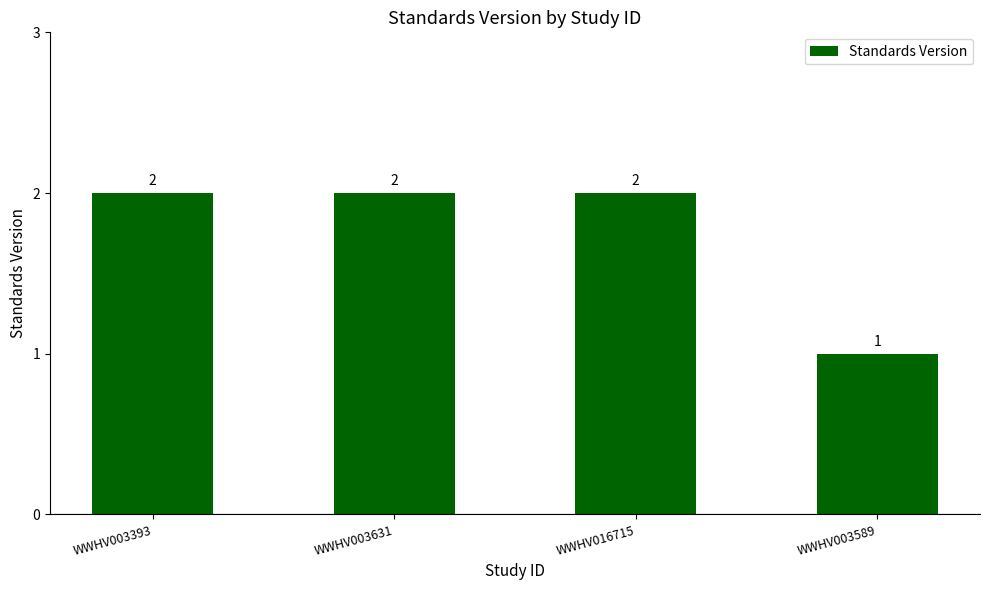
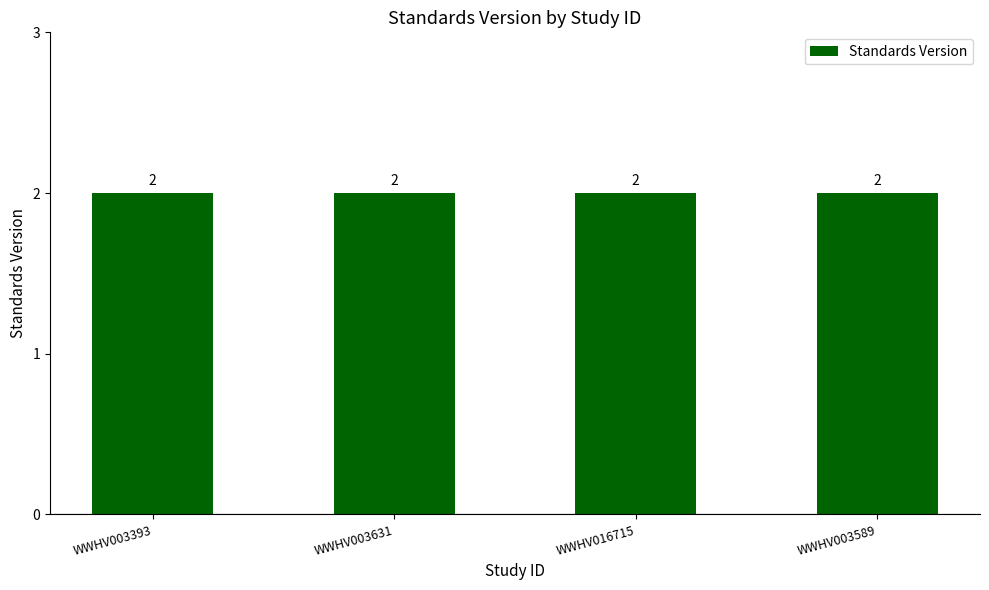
WWHV003589: 1 -> 2
